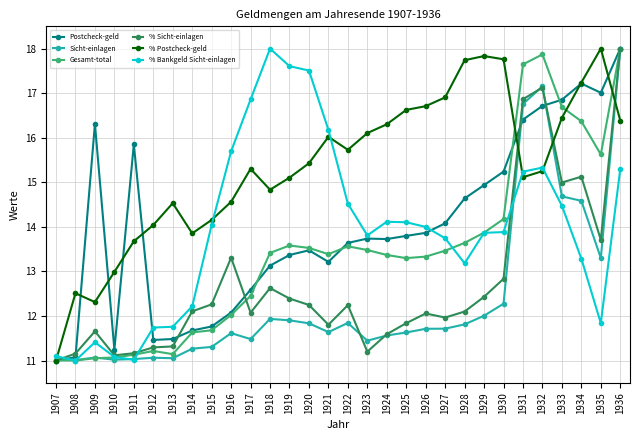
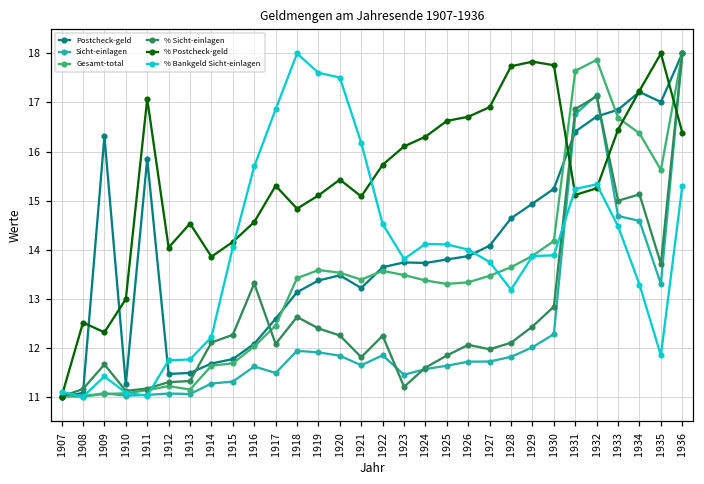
% Postcheck-geld, 1911: 13.7 -> 17.1
% Postcheck-geld, 1921: 16.0 -> 15.1
